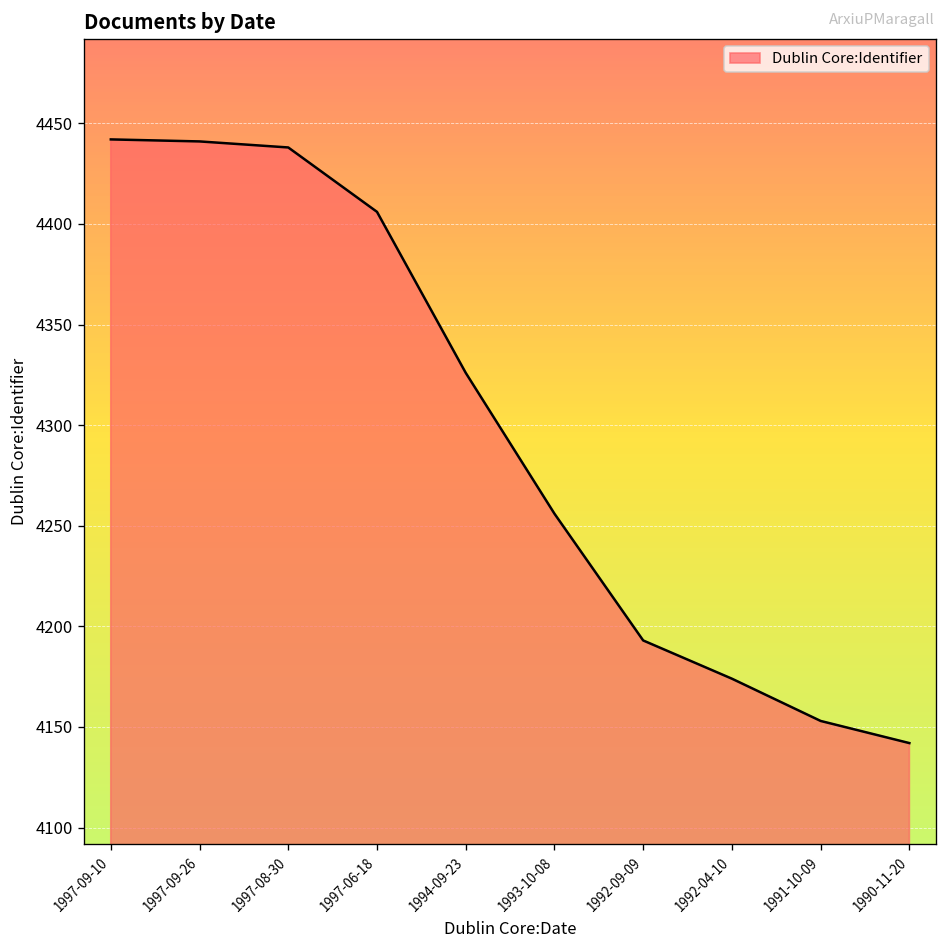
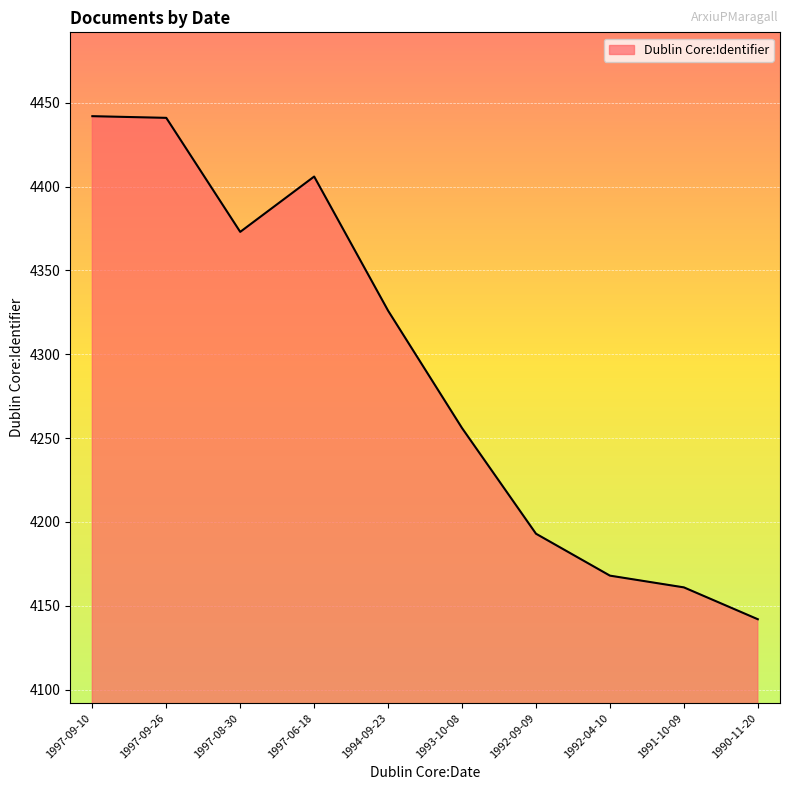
1997-08-30: 4438 -> 4373
1992-04-10: 4174 -> 4168
1991-10-09: 4153 -> 4161
